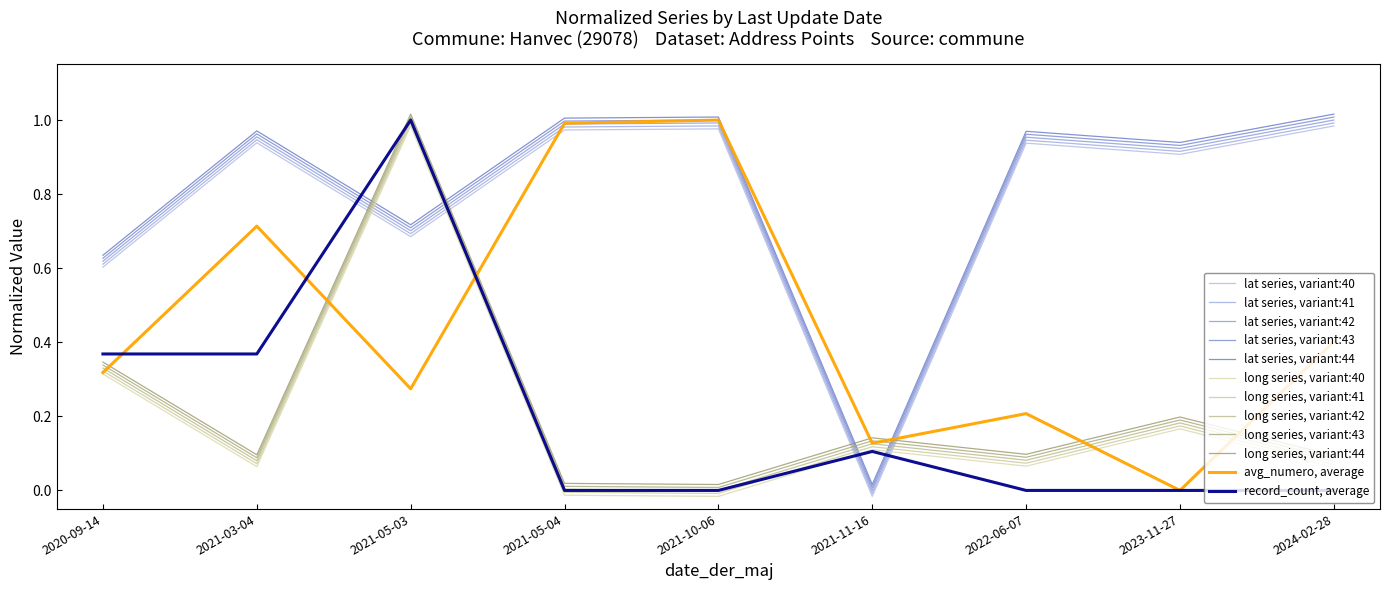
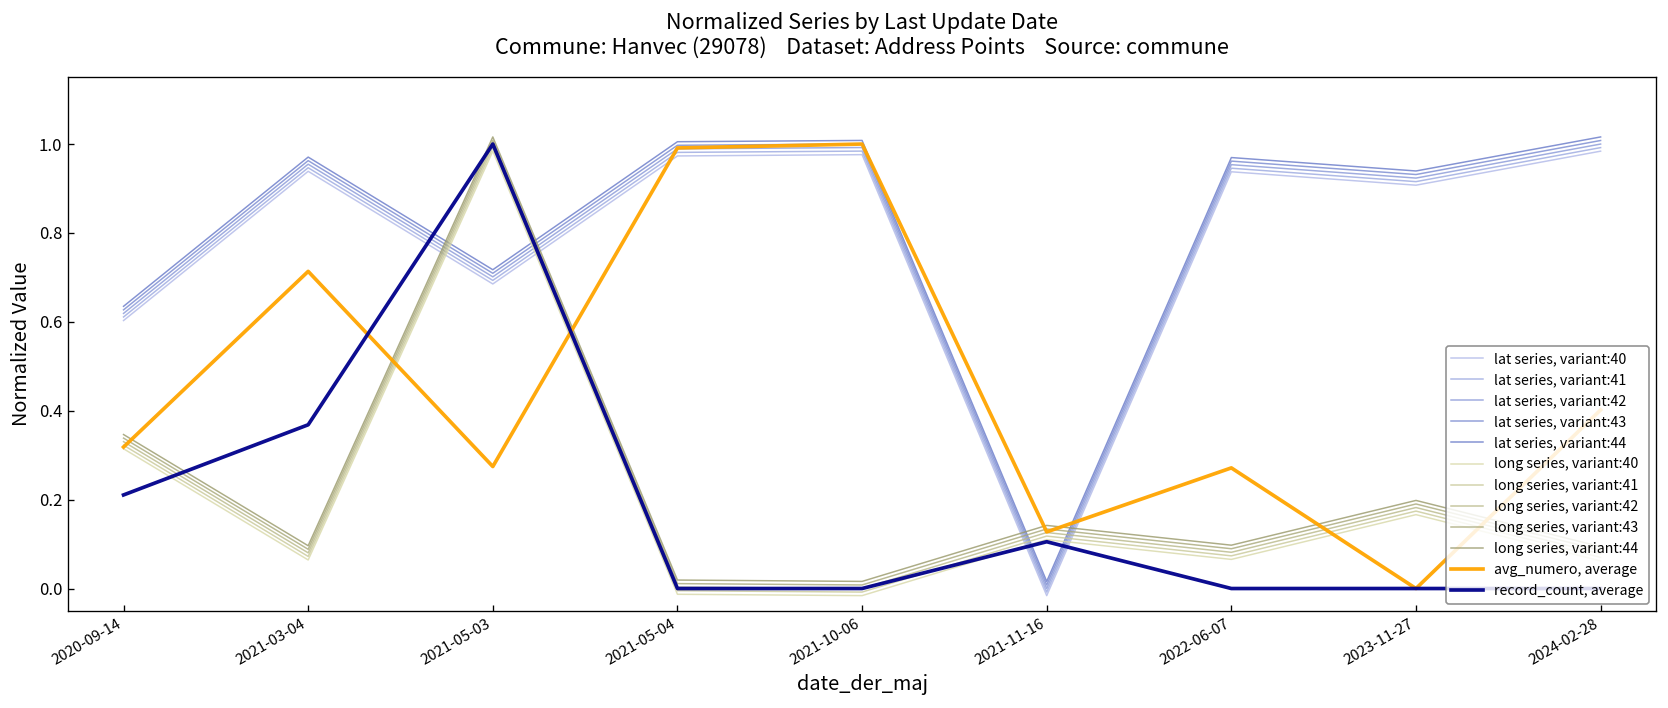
record_count, average, 2020-09-14: 0.37 -> 0.21
avg_numero, average, 2022-06-07: 0.21 -> 0.27
